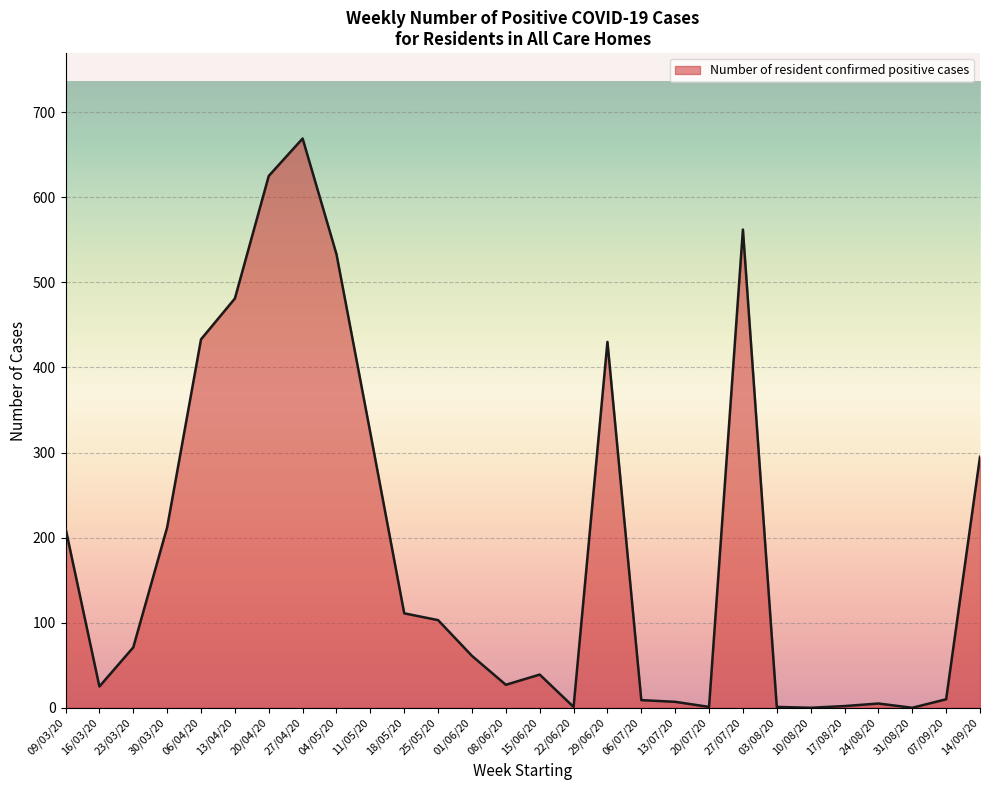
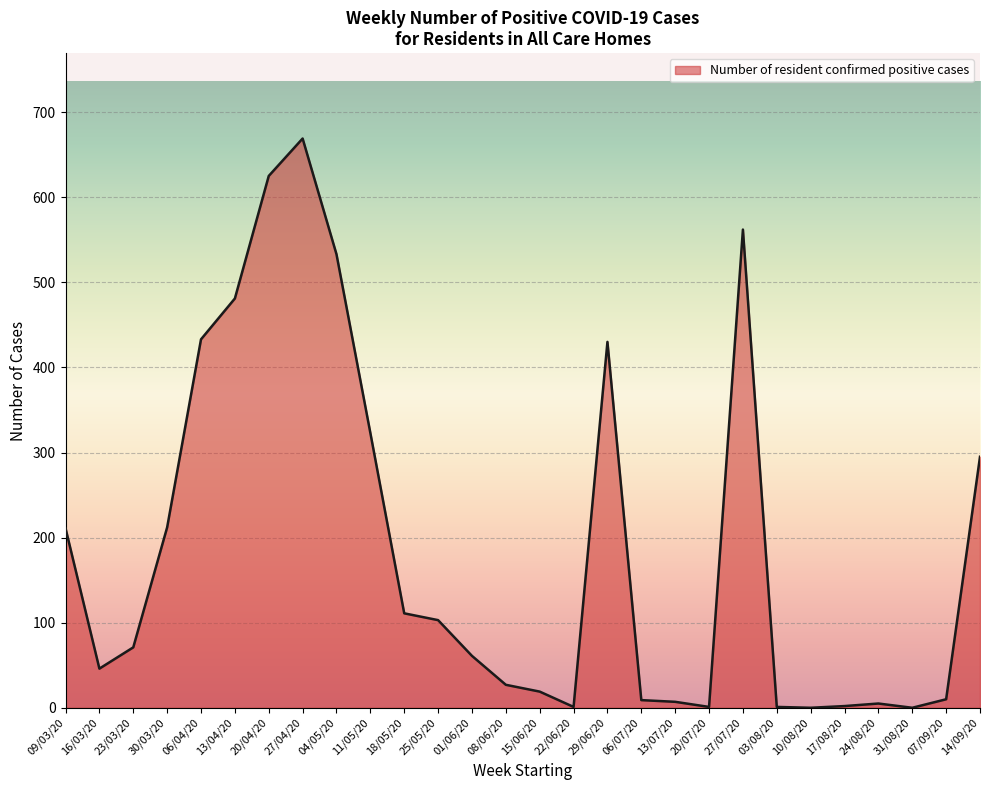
16/03/20: 30 -> 50
15/06/20: 40 -> 20
